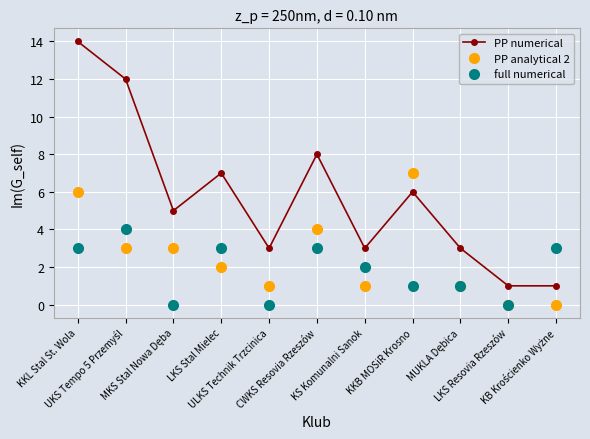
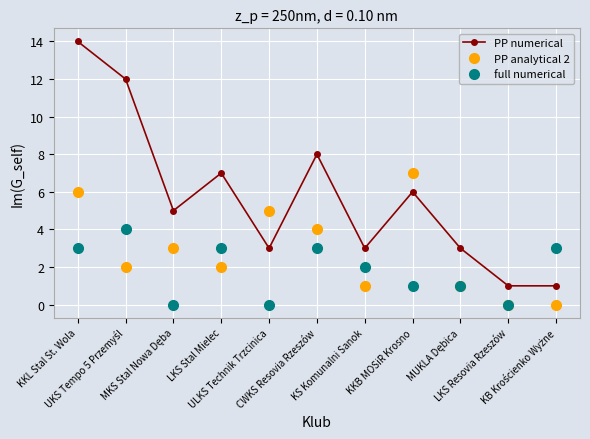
PP analytical 2, UKS Tempo 5 Przemyśl: 3 -> 2
PP analytical 2, ULKS Technik Trzcinica: 1 -> 5
